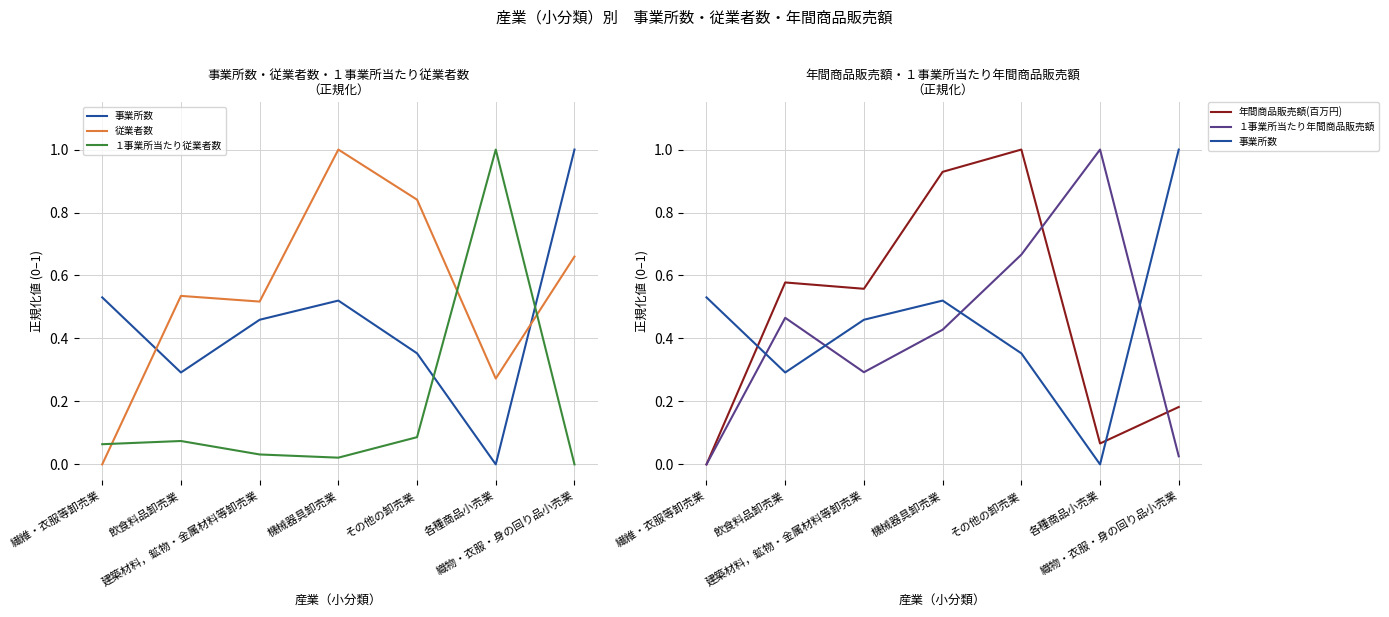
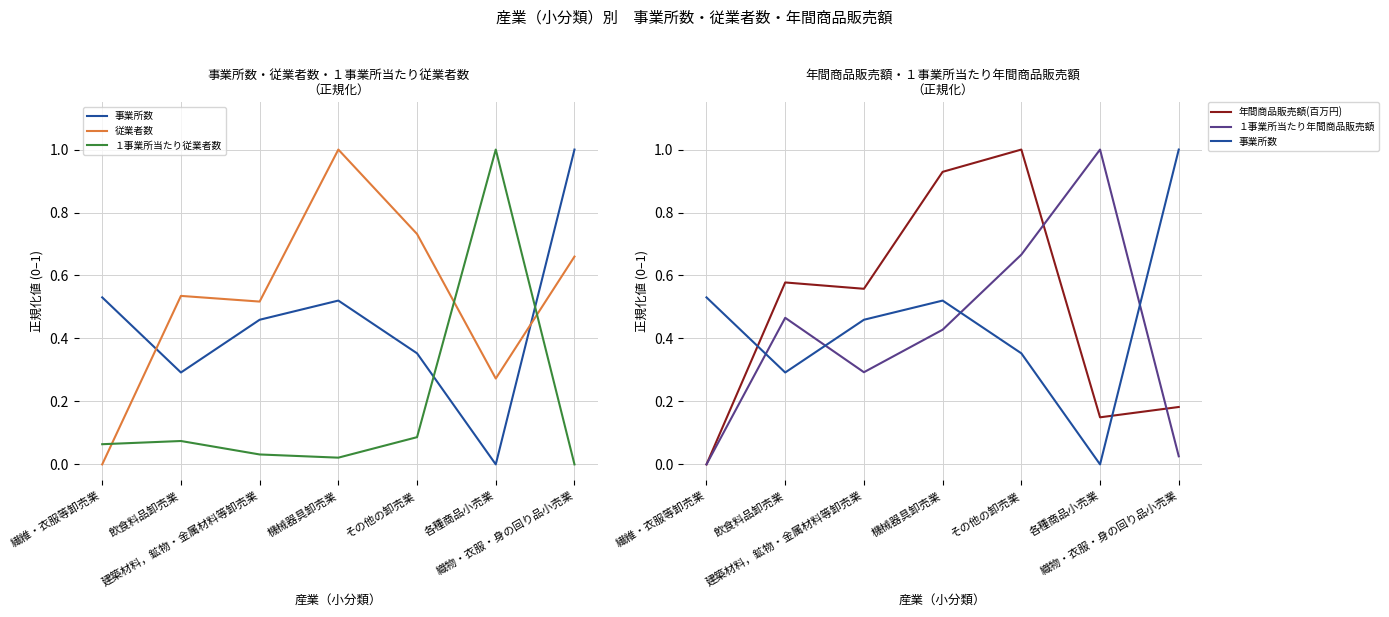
事業所数・従業者数・１事業所当たり従業者数 （正規化）, 従業者数, その他の卸売業: 0.84 -> 0.73
年間商品販売額・１事業所当たり年間商品販売額 （正規化）, 年間商品販売額(百万円), 各種商品小売業: 0.07 -> 0.15
